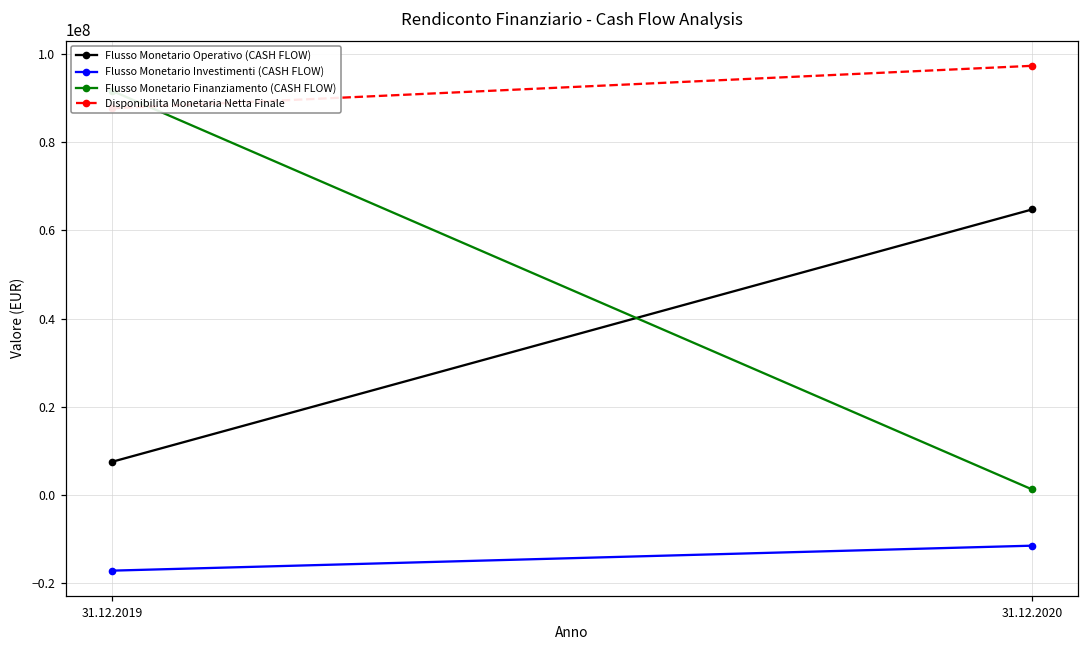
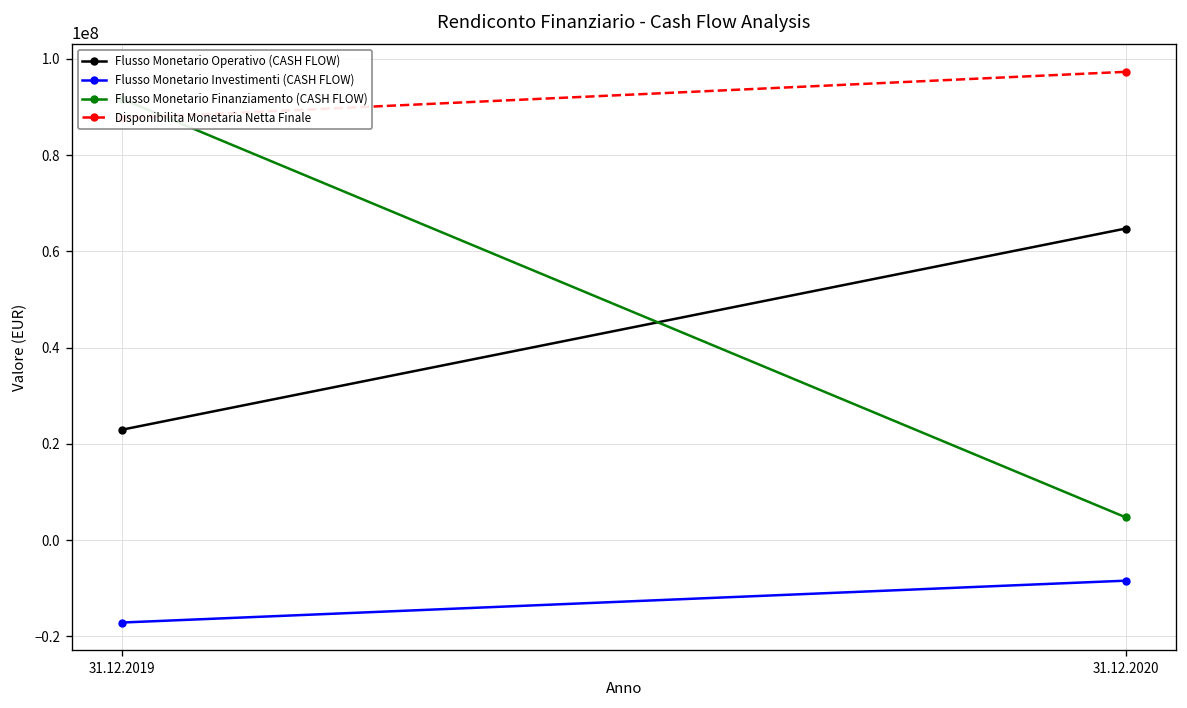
Flusso Monetario Operativo (CASH FLOW), 31.12.2019: 8000000 -> 23000000
Flusso Monetario Investimenti (CASH FLOW), 31.12.2020: -11000000 -> -8000000
Flusso Monetario Finanziamento (CASH FLOW), 31.12.2020: 1000000 -> 5000000
